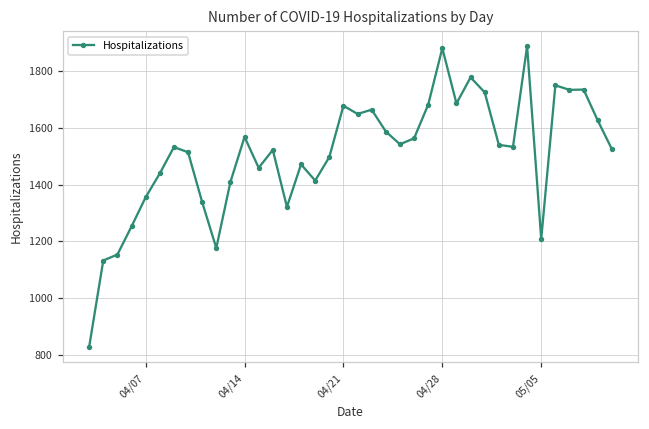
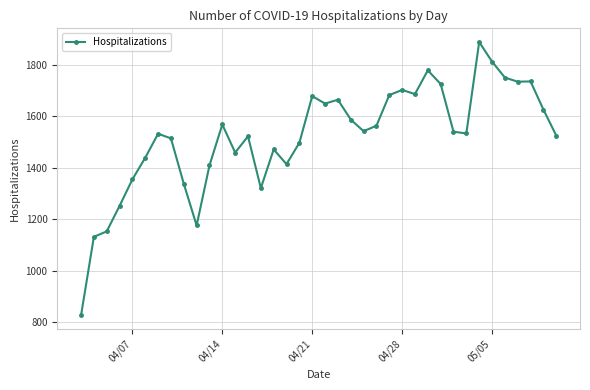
04/28: 1880 -> 1700
05/05: 1210 -> 1810
